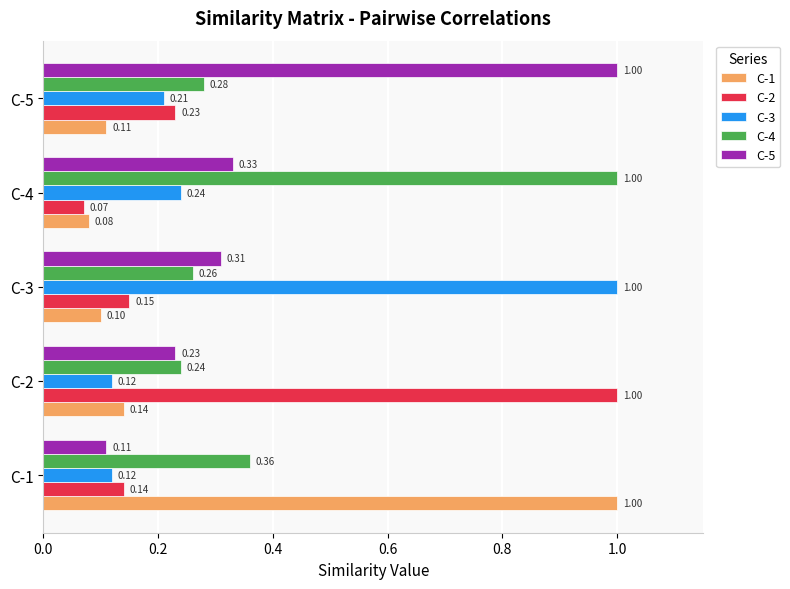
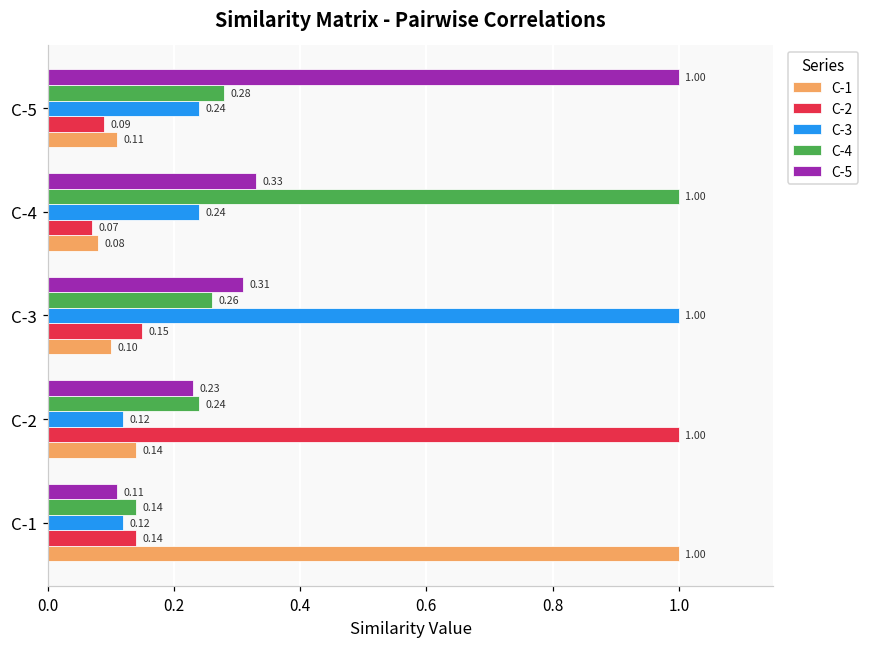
C-3, C-5: 0.21 -> 0.24
C-2, C-5: 0.23 -> 0.09
C-4, C-1: 0.36 -> 0.14
